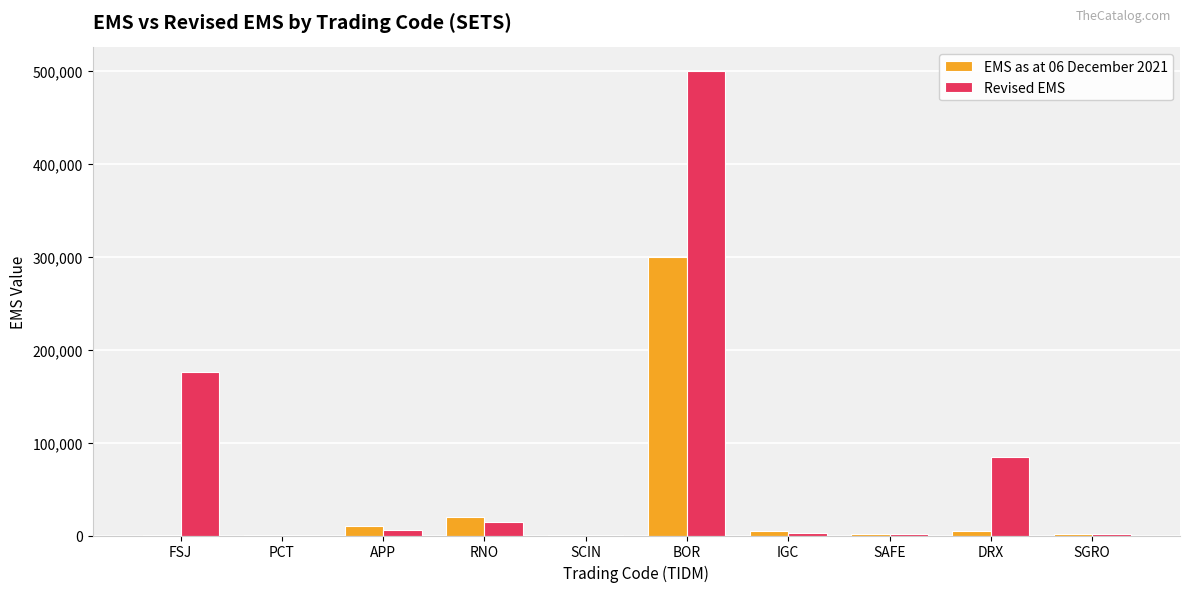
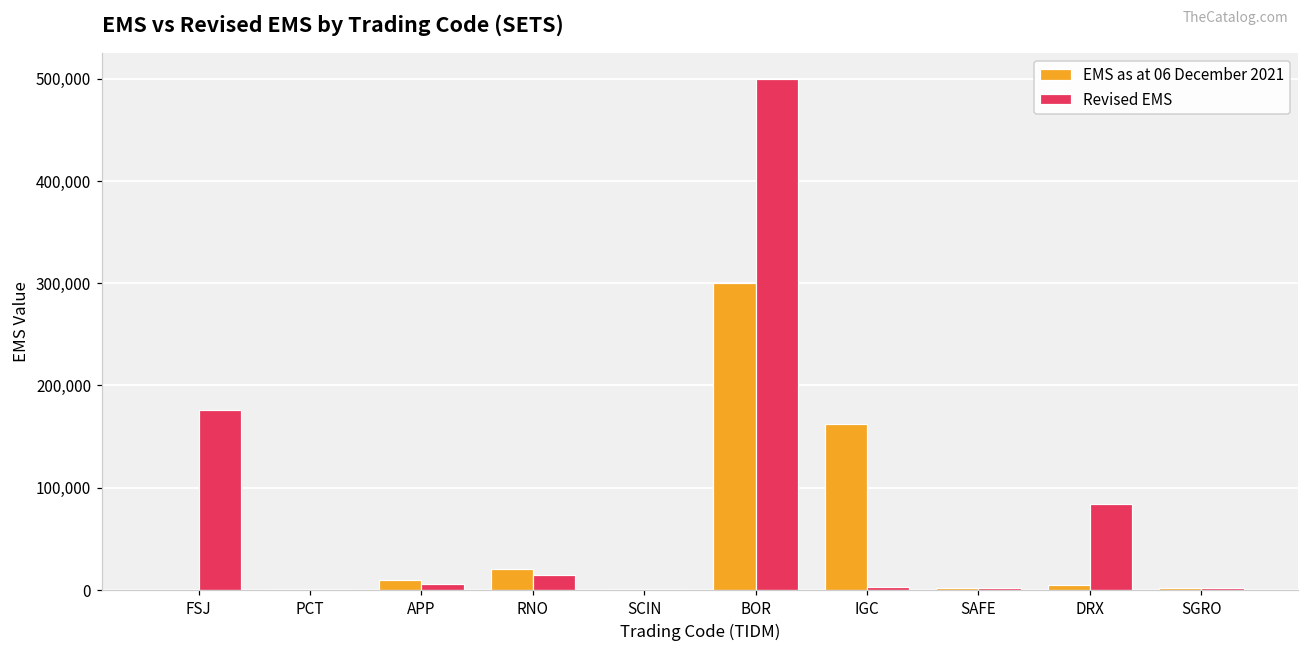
EMS as at 06 December 2021, IGC: 10,000 -> 160,000
